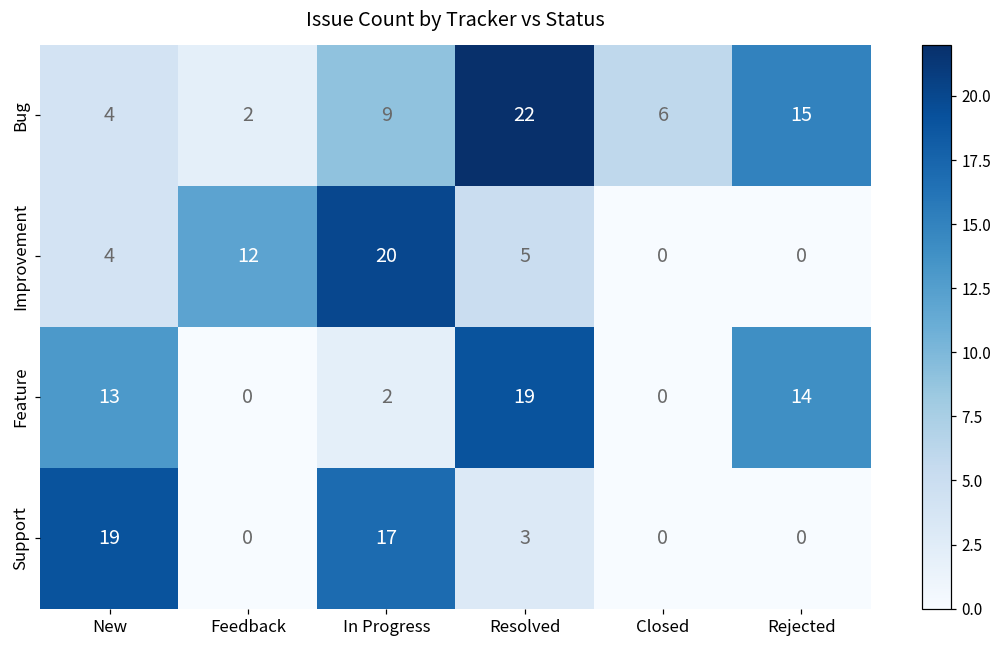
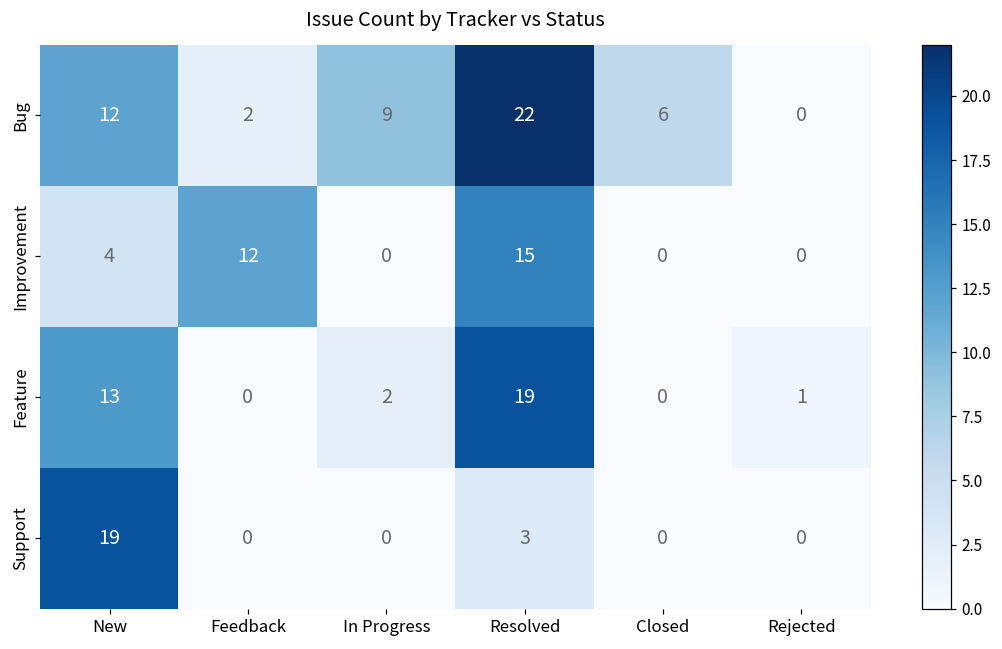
Bug, New: 4 -> 12
Bug, Rejected: 15 -> 0
Improvement, In Progress: 20 -> 0
Improvement, Resolved: 5 -> 15
Feature, Rejected: 14 -> 1
Support, In Progress: 17 -> 0
